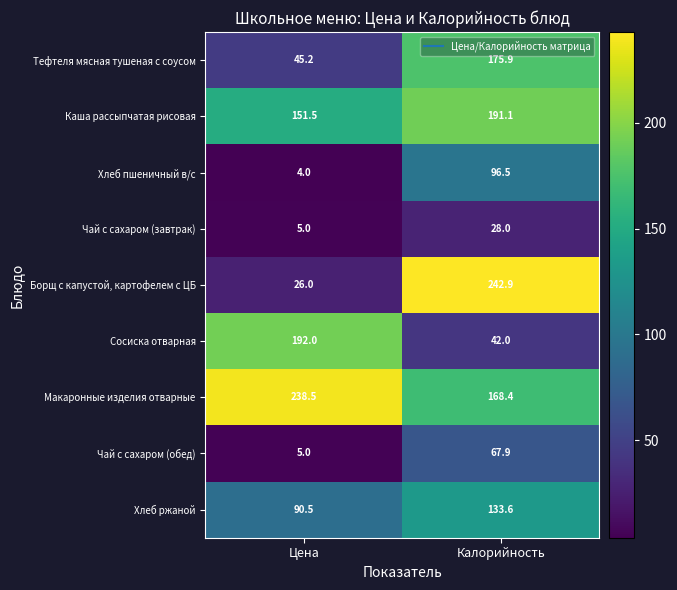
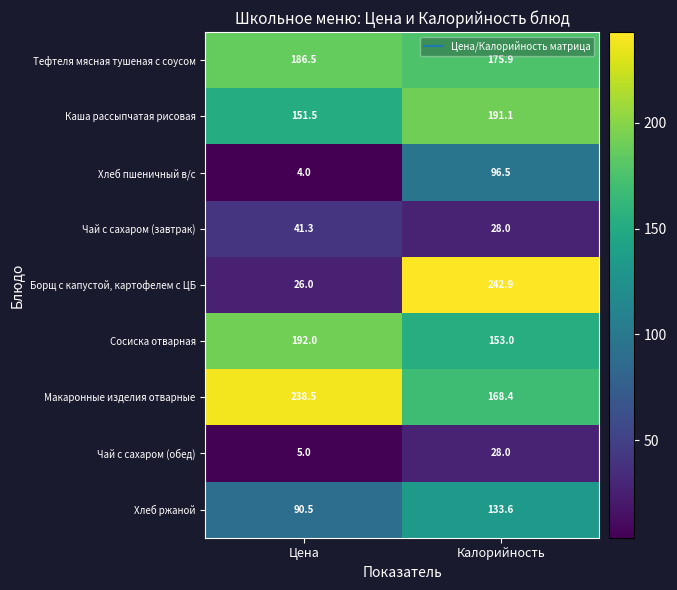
Тефтеля мясная тушеная с соусом, Цена: 45.2 -> 186.5
Чай с сахаром (завтрак), Цена: 5.0 -> 41.3
Сосиска отварная, Калорийность: 42.0 -> 153.0
Чай с сахаром (обед), Калорийность: 67.9 -> 28.0
